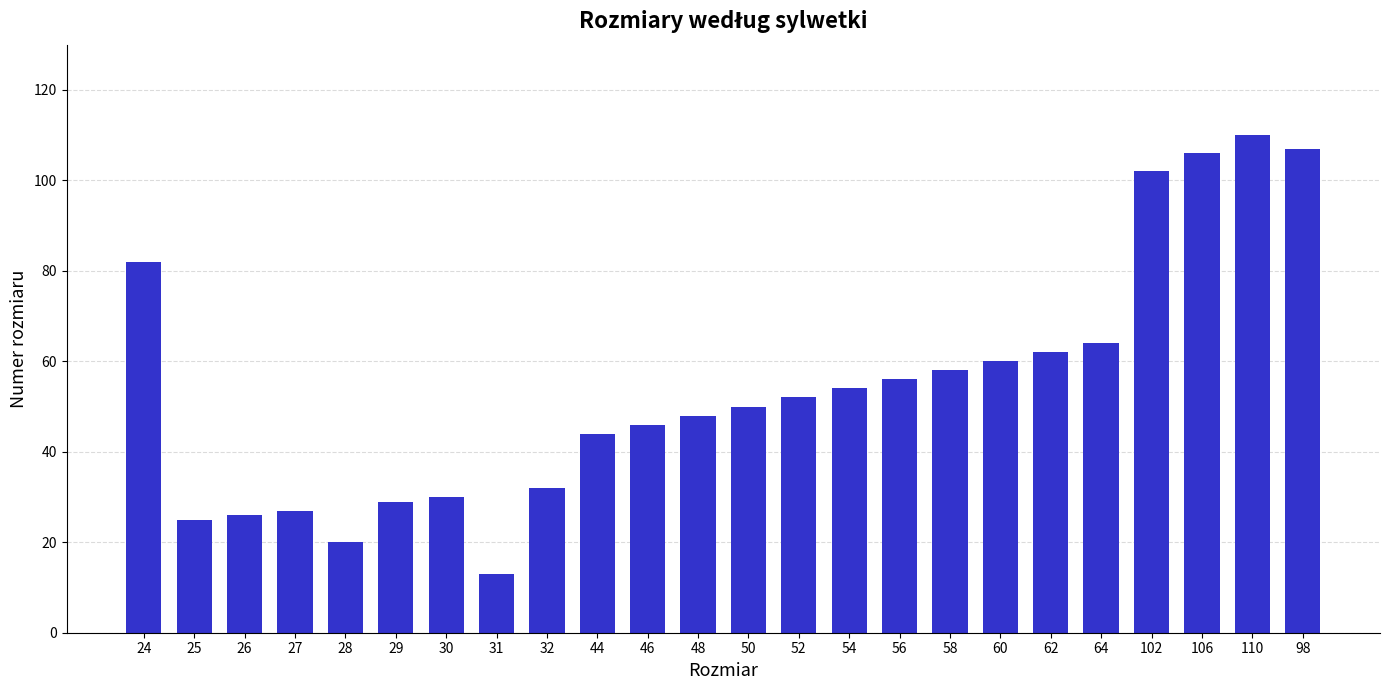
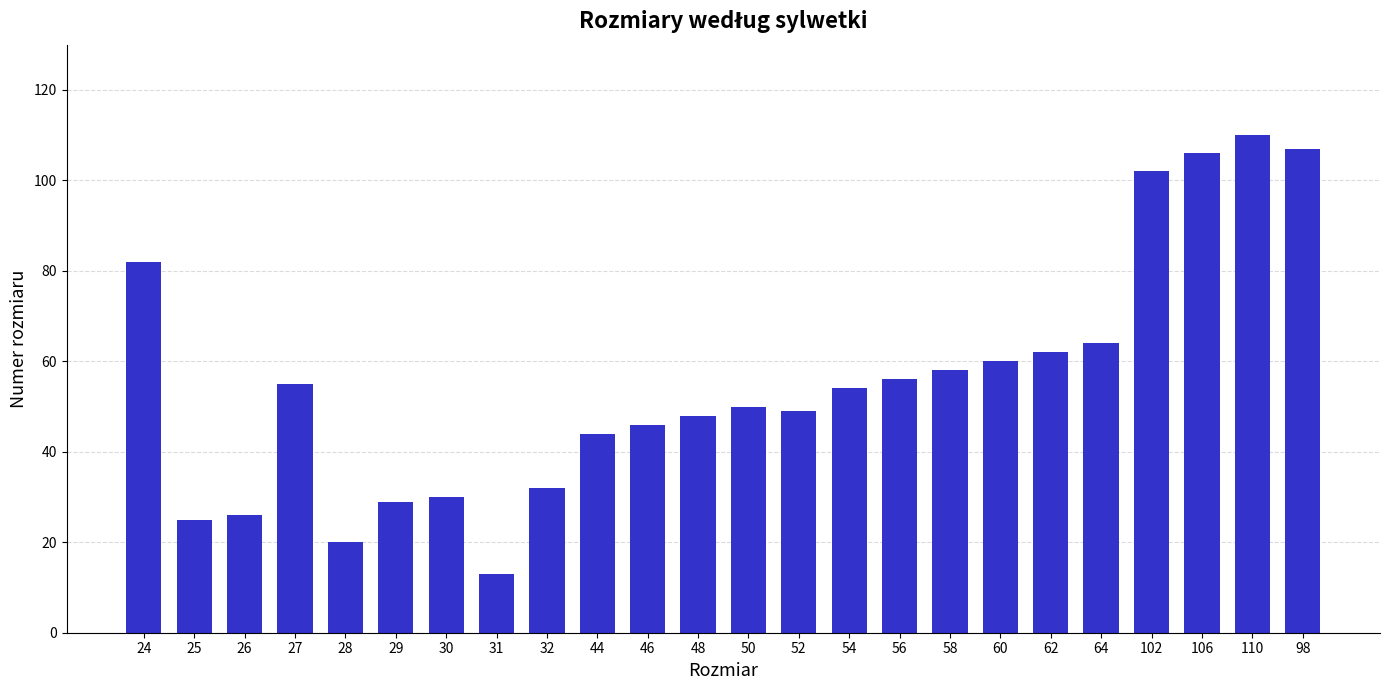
27: 27 -> 55
52: 52 -> 49
